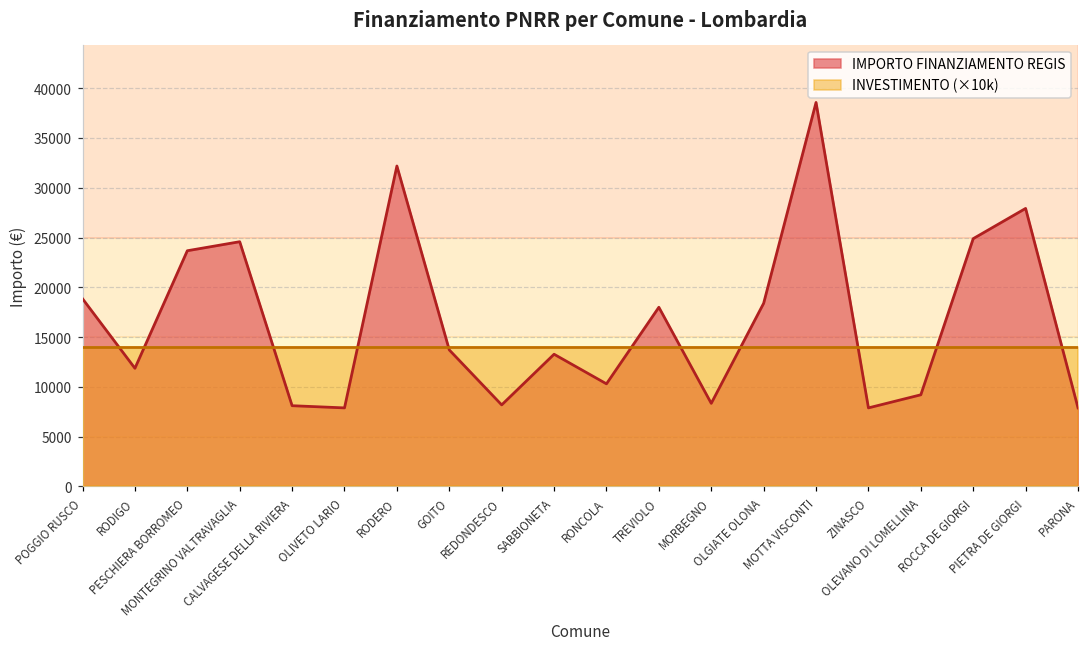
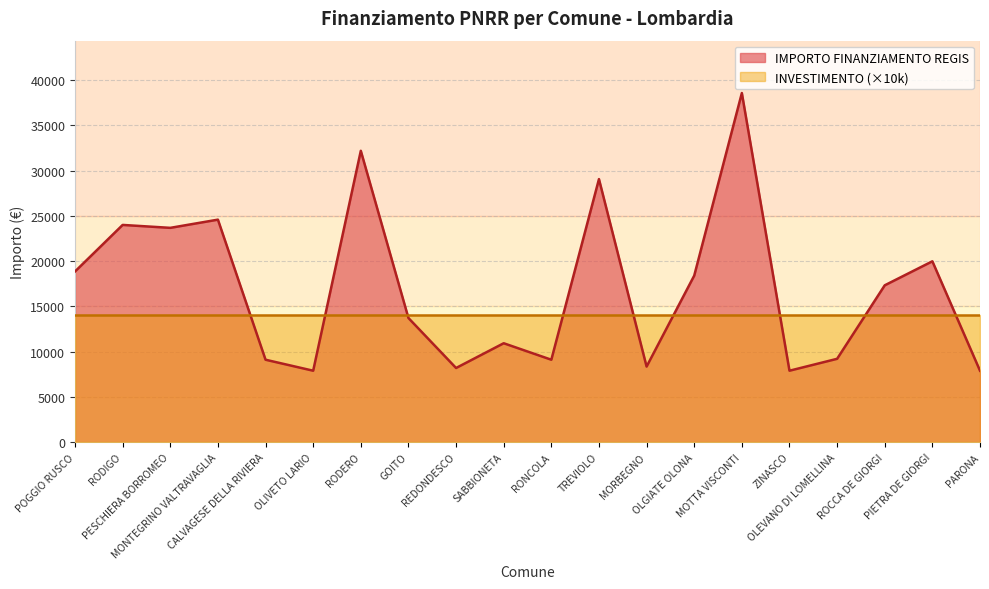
IMPORTO FINANZIAMENTO REGIS, RODIGO: 12000 -> 24000
IMPORTO FINANZIAMENTO REGIS, CALVAGESE DELLA RIVIERA: 8000 -> 9000
IMPORTO FINANZIAMENTO REGIS, SABBIONETA: 13000 -> 11000
IMPORTO FINANZIAMENTO REGIS, RONCOLA: 10000 -> 9000
IMPORTO FINANZIAMENTO REGIS, TREVIOLO: 18000 -> 29000
IMPORTO FINANZIAMENTO REGIS, ROCCA DE GIORGI: 25000 -> 17000
IMPORTO FINANZIAMENTO REGIS, PIETRA DE GIORGI: 28000 -> 20000
